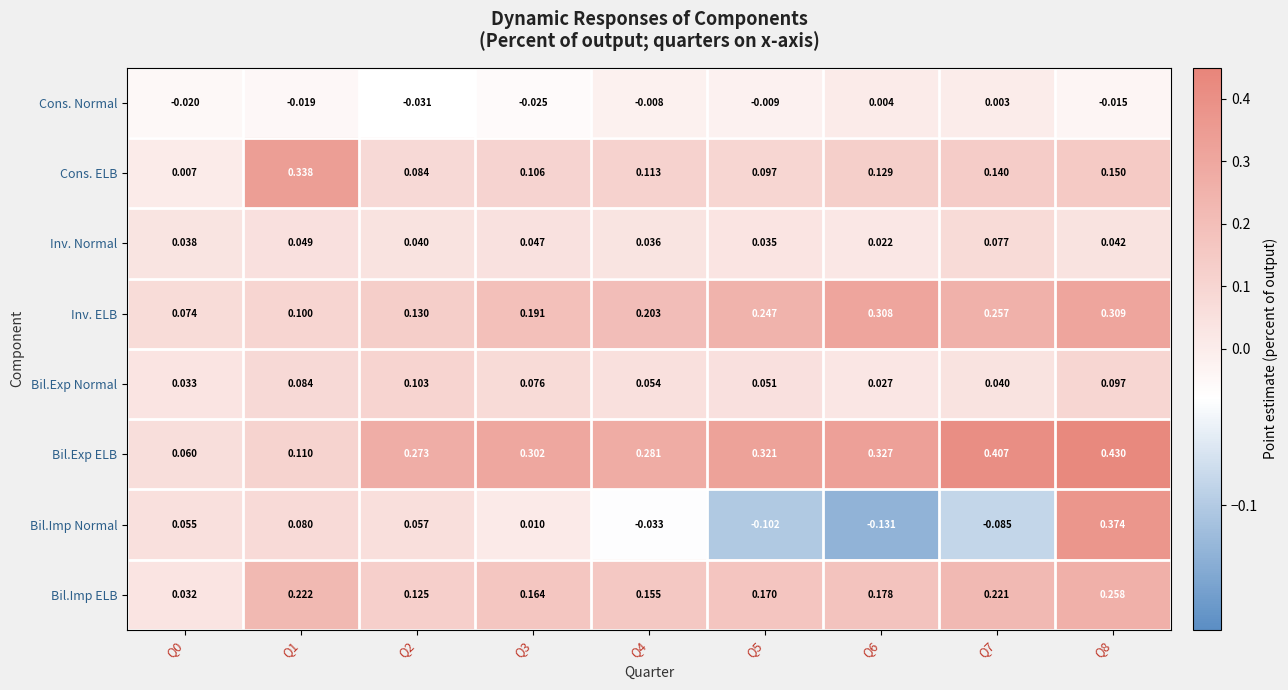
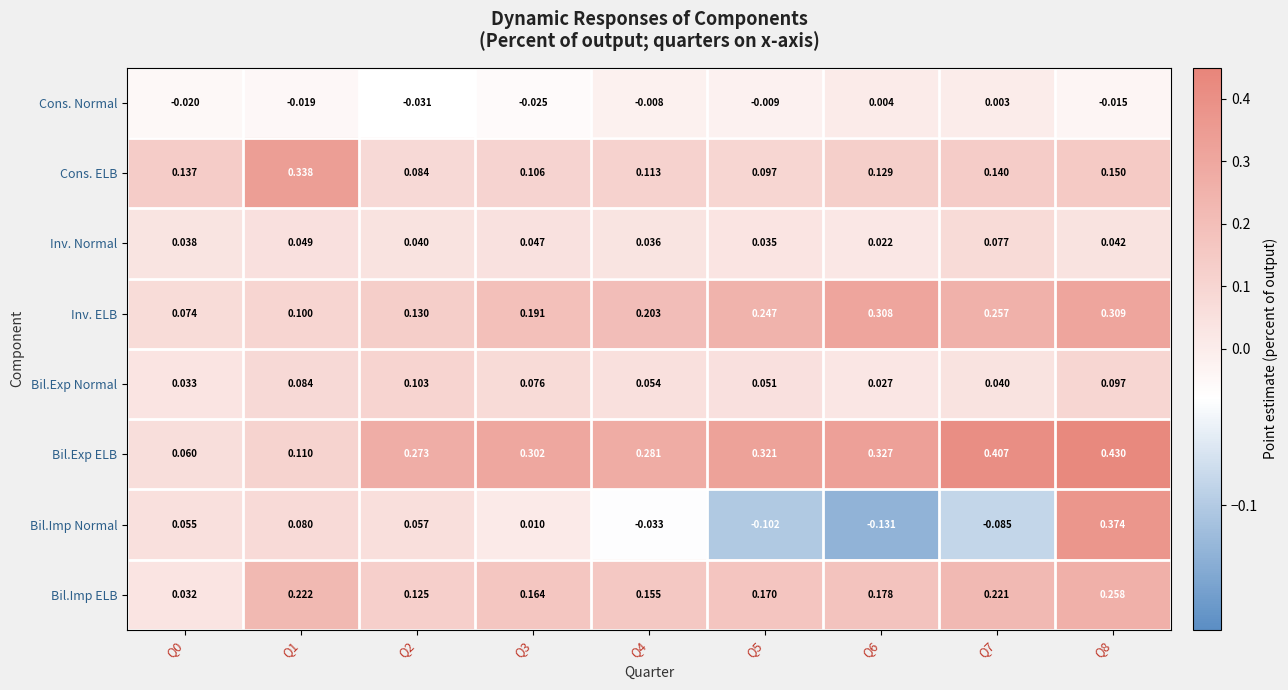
Cons. ELB, Q0: 0.007 -> 0.137
